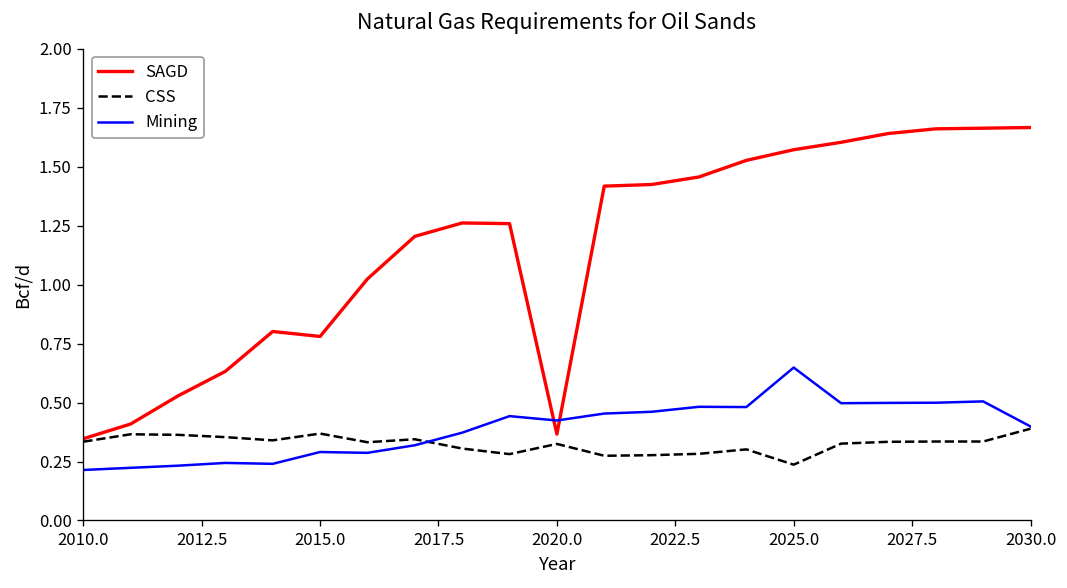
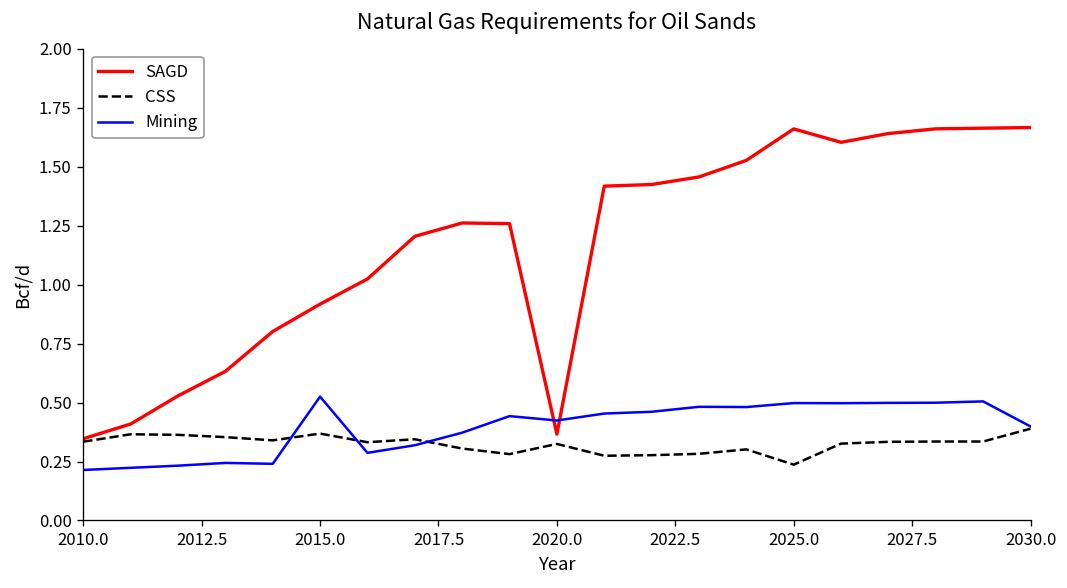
SAGD, 2015.0: 0.78 -> 0.92
Mining, 2015.0: 0.29 -> 0.53
SAGD, 2025.0: 1.57 -> 1.66
Mining, 2025.0: 0.65 -> 0.50
